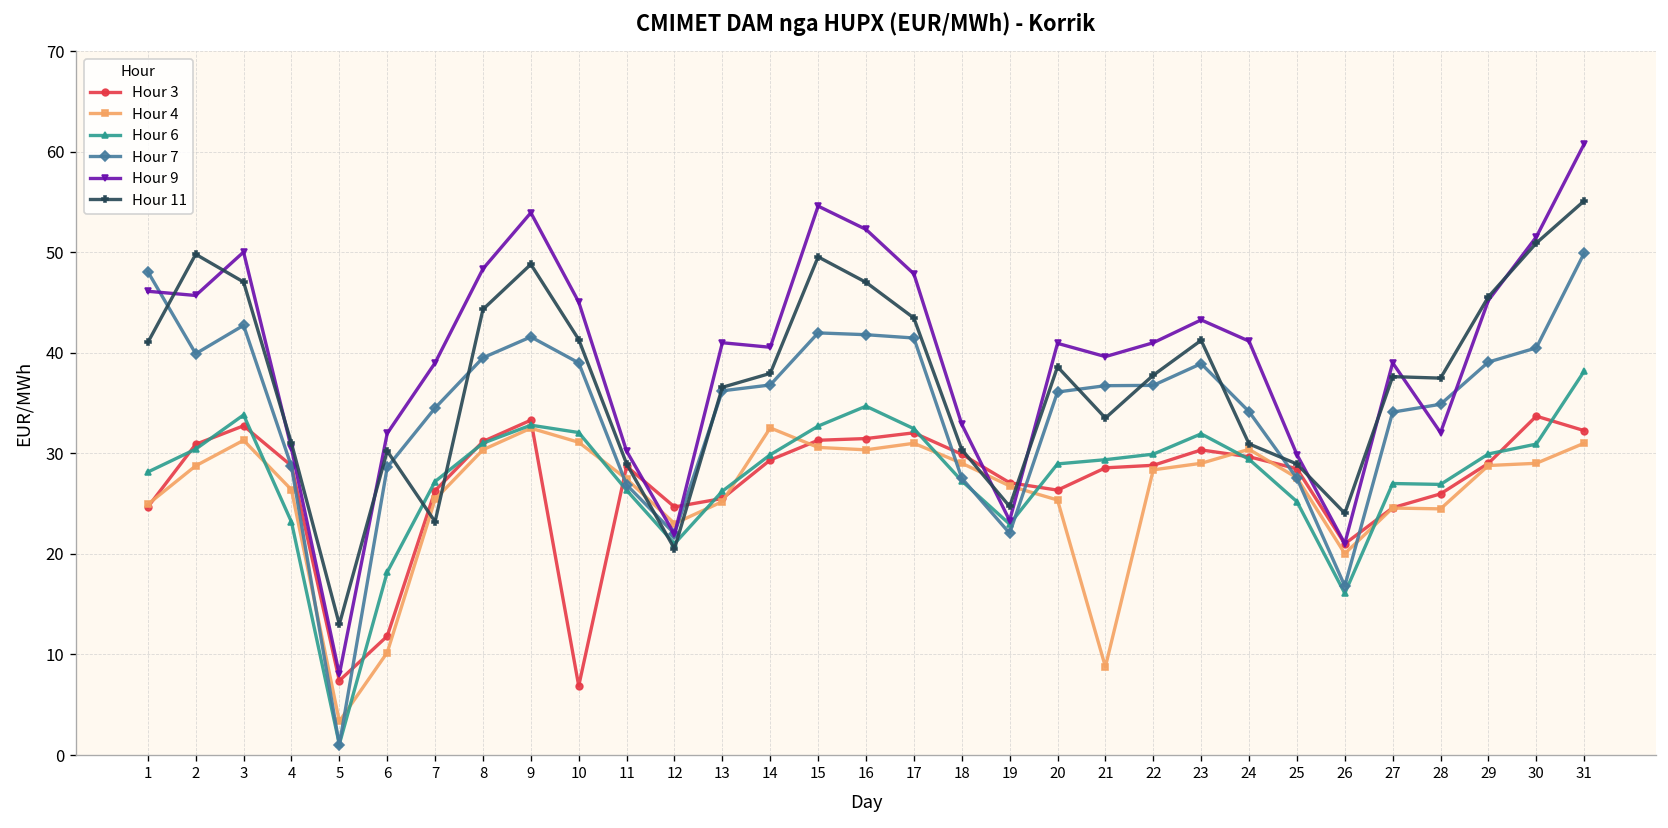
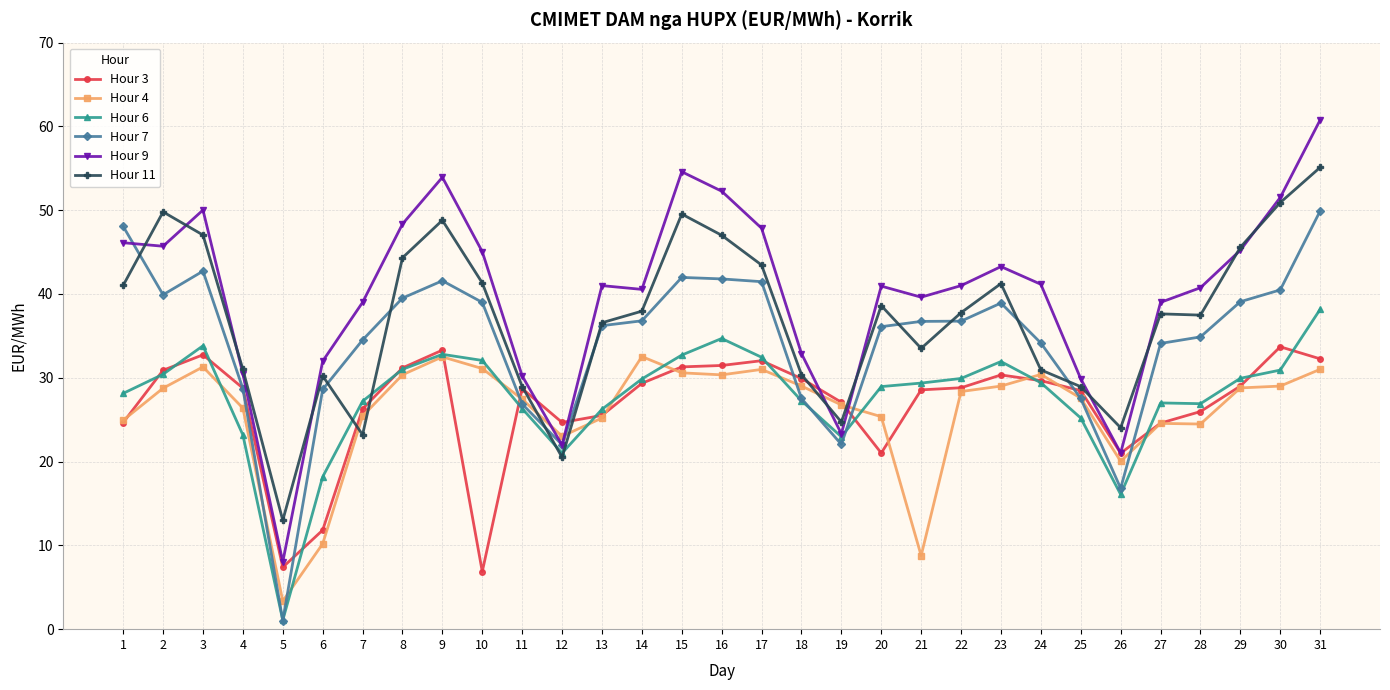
Hour 3, 20: 26 -> 21
Hour 9, 28: 32 -> 41
